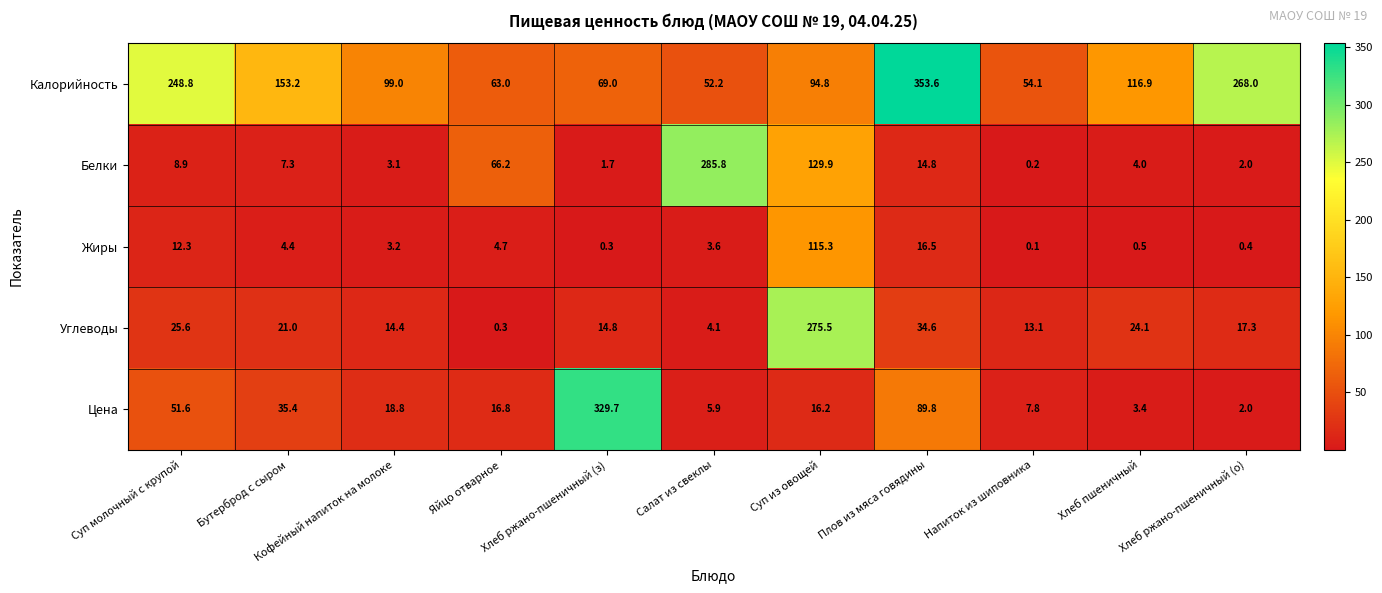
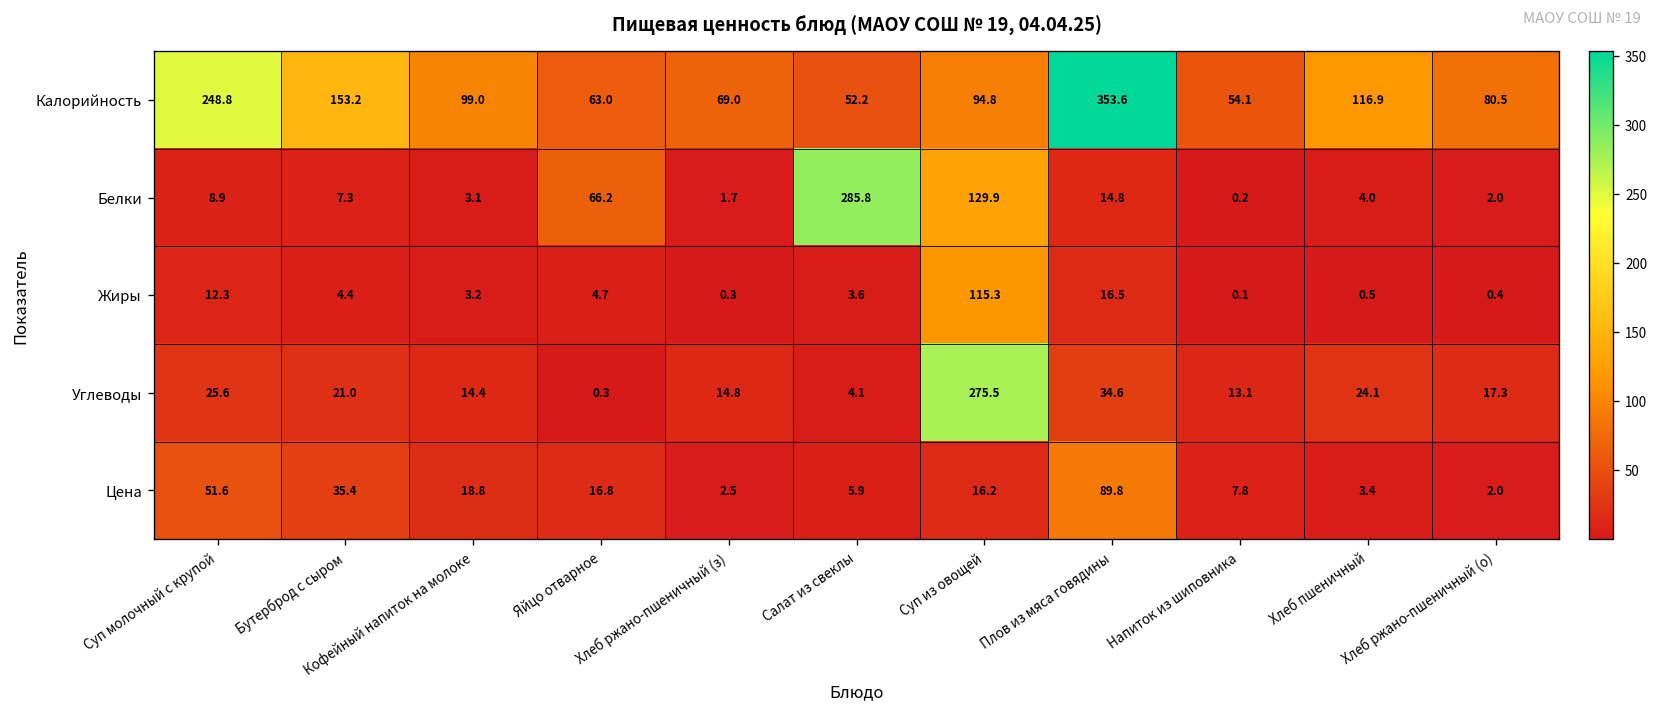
Калорийность, Хлеб ржано-пшеничный (о): 268.0 -> 80.5
Цена, Хлеб ржано-пшеничный (з): 329.7 -> 2.5
